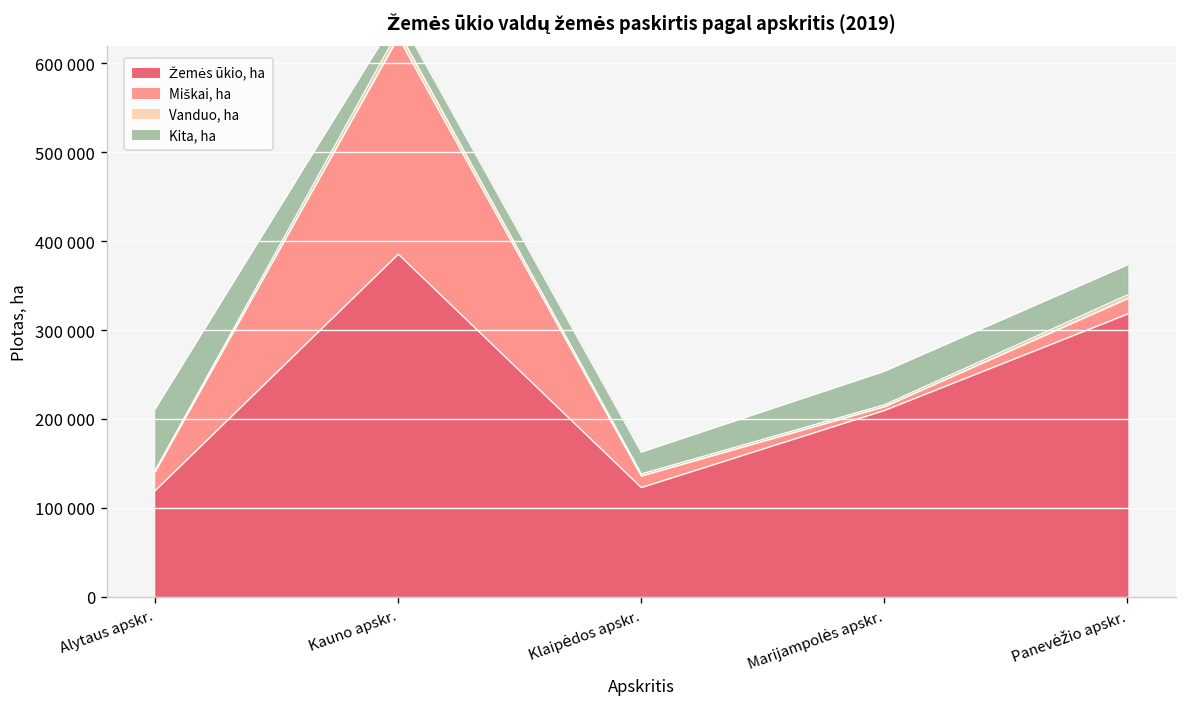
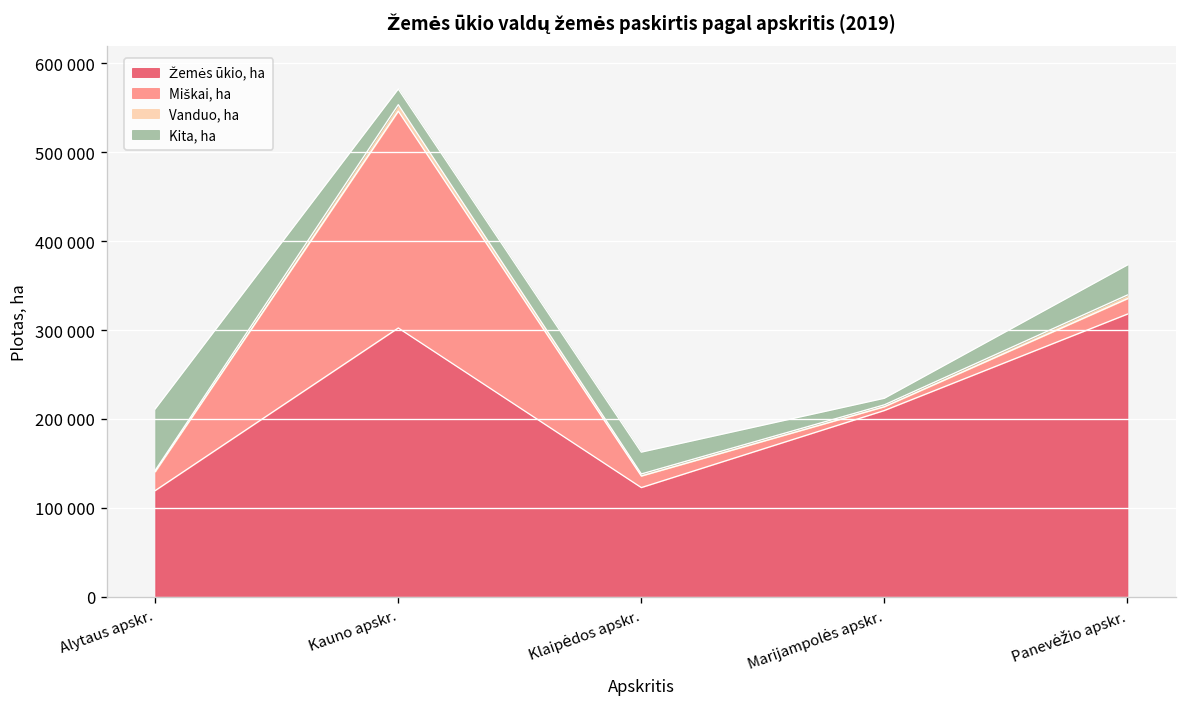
Žemės ūkio, ha, Kauno apskr.: 390000 -> 300000
Kita, ha, Marijampolės apskr.: 40000 -> 10000
